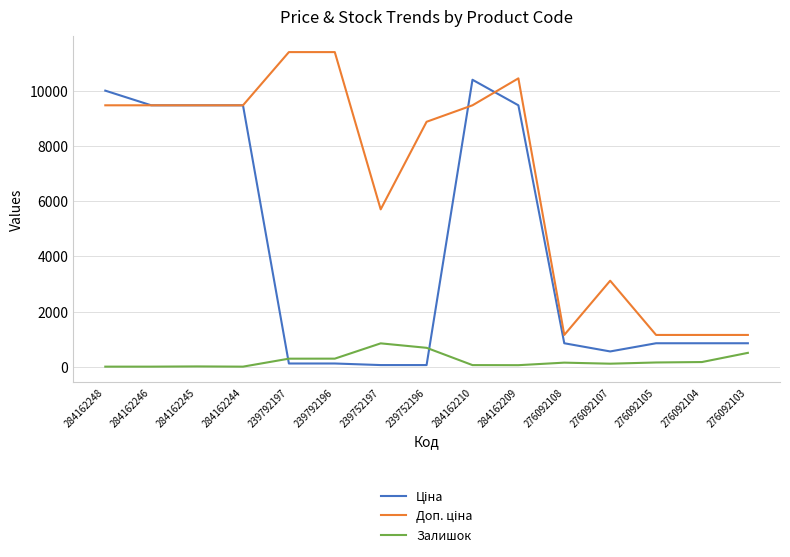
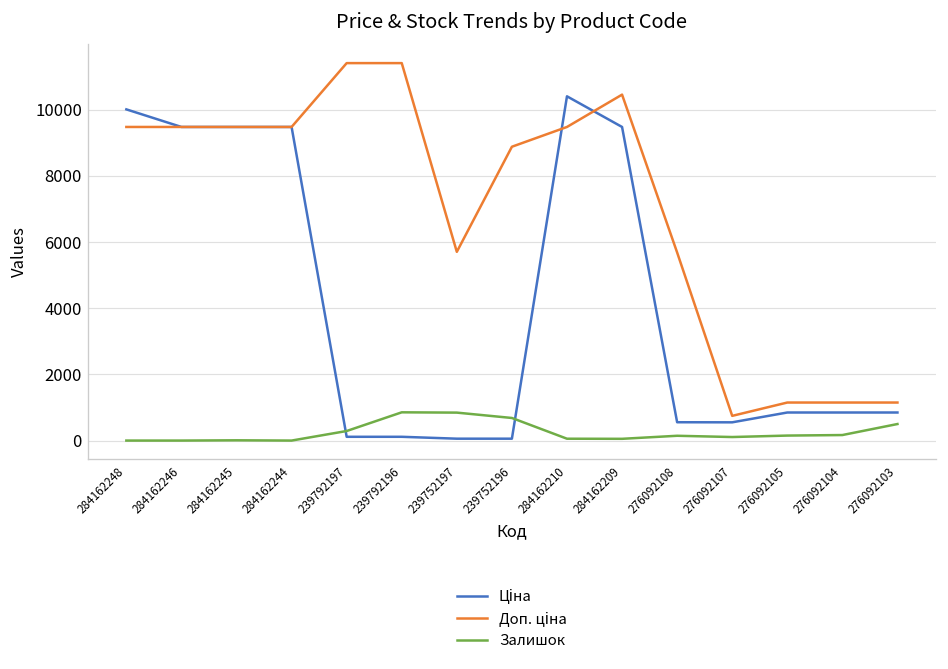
Залишок, 239792196: 300 -> 900
Ціна, 276092108: 800 -> 600
Доп. ціна, 276092108: 1100 -> 5700
Доп. ціна, 276092107: 3100 -> 700
